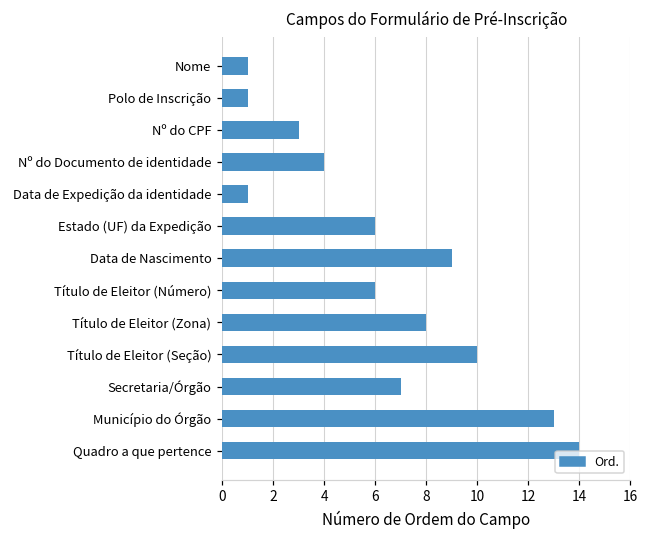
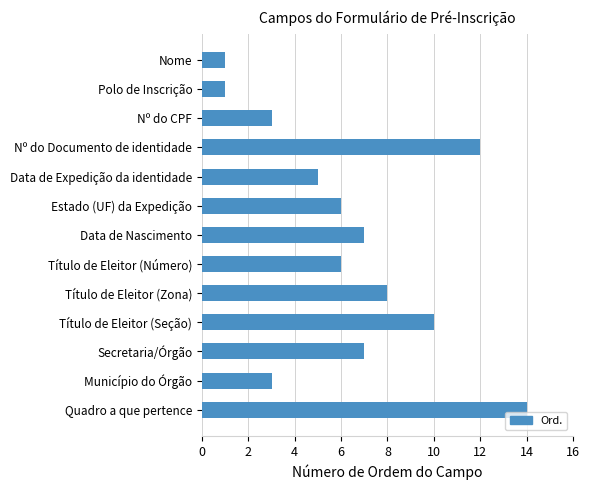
Nº do Documento de identidade: 4 -> 12
Data de Expedição da identidade: 1 -> 5
Data de Nascimento: 9 -> 7
Município do Órgão: 13 -> 3
